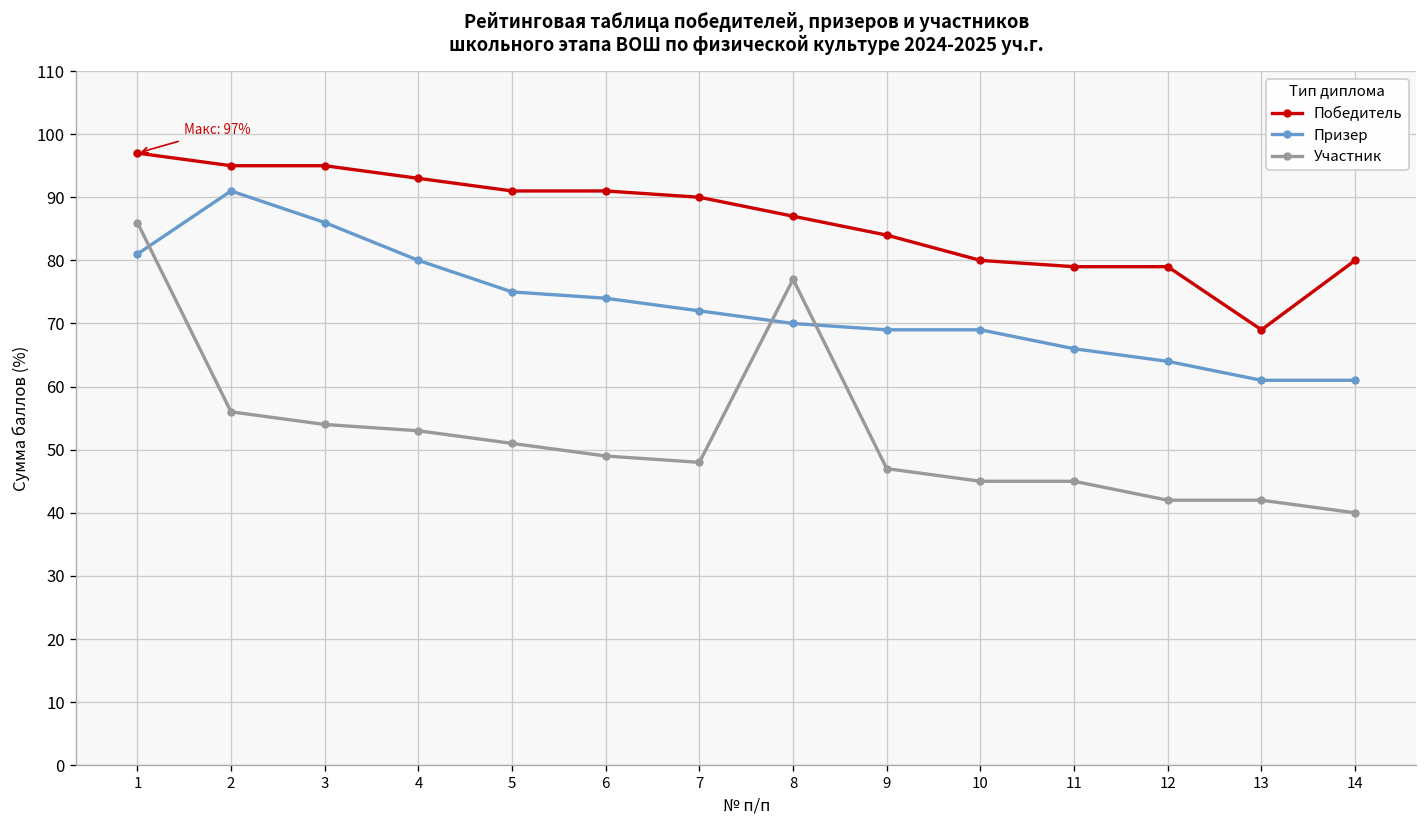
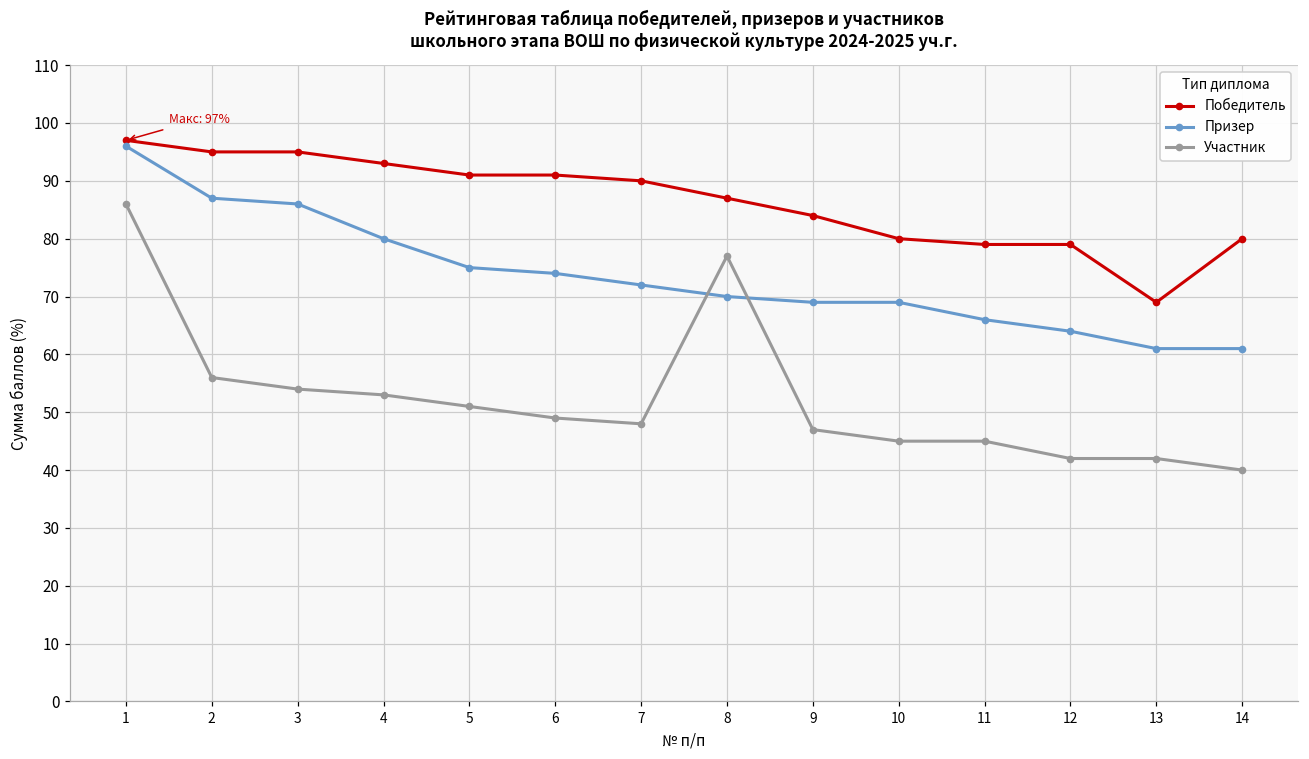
Призер, 1: 81 -> 96
Призер, 2: 91 -> 87
